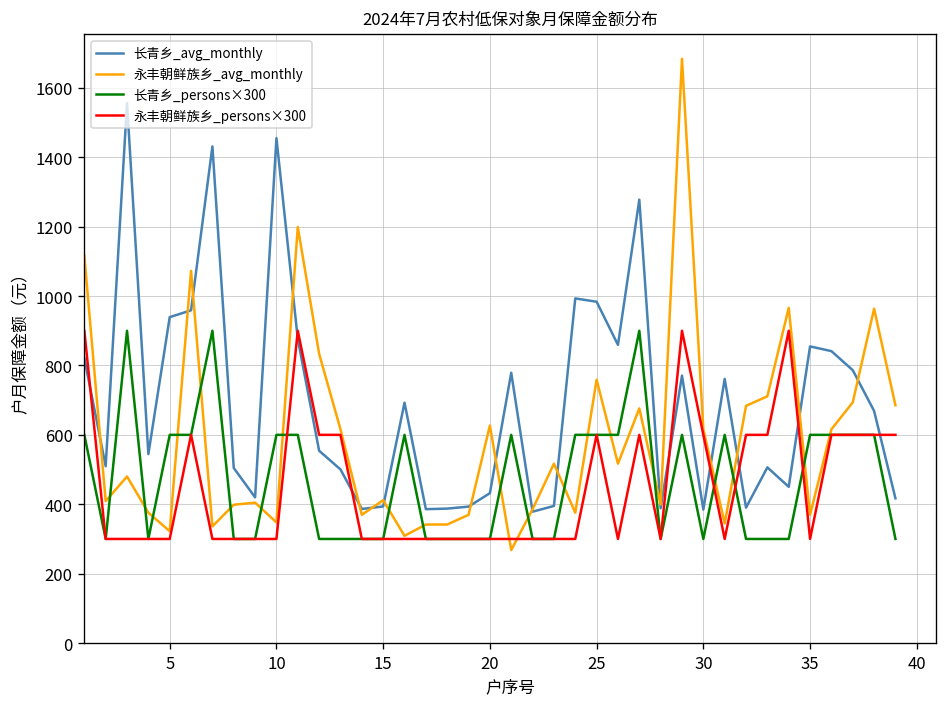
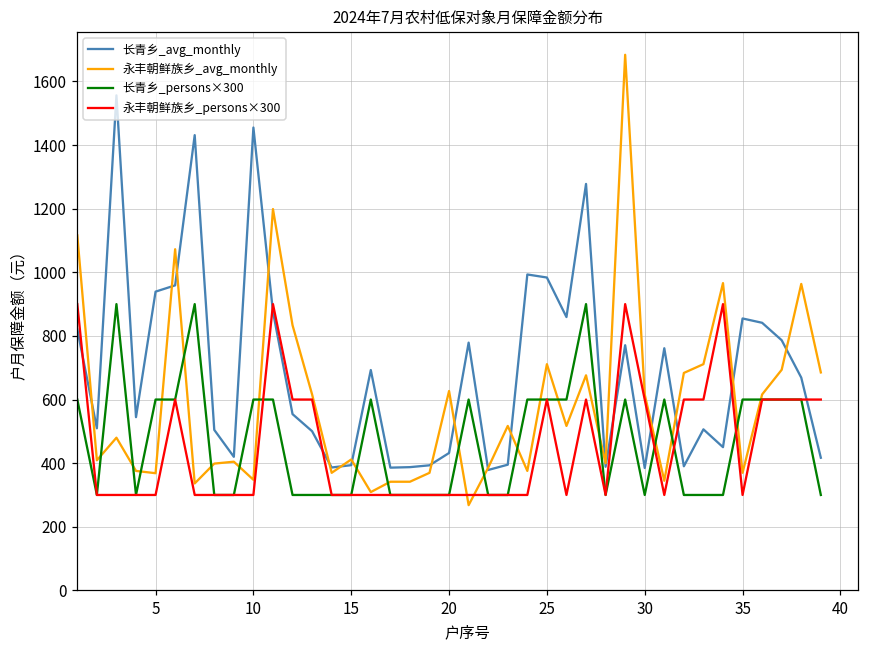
永丰朝鲜族乡_avg_monthly, 5: 320 -> 370
永丰朝鲜族乡_avg_monthly, 25: 760 -> 710
